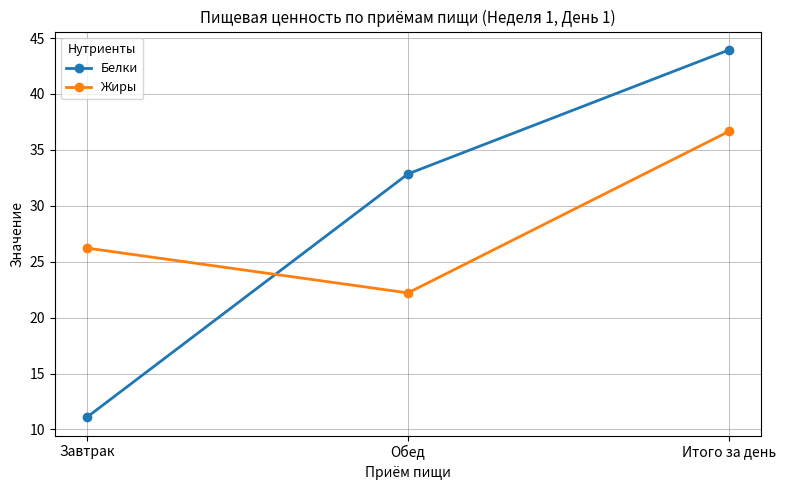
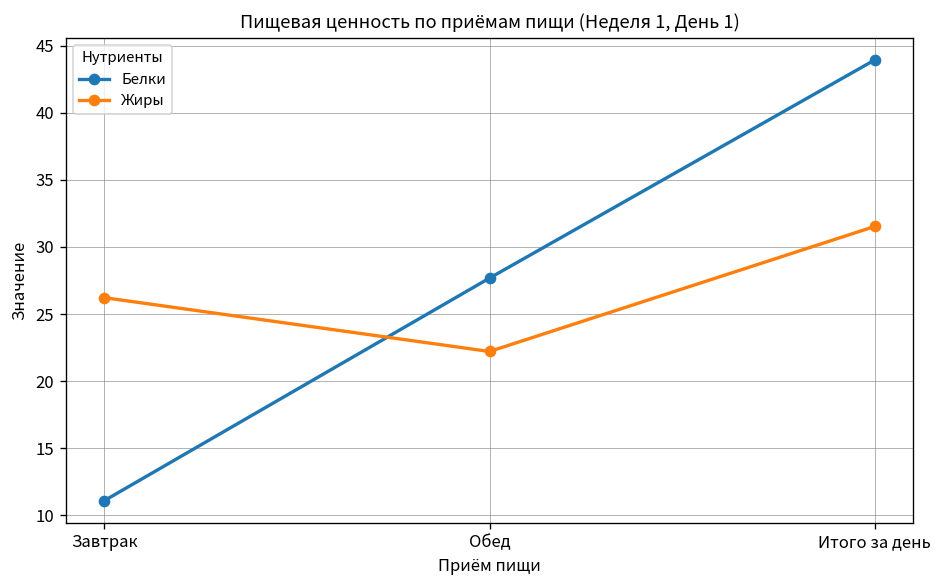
Белки, Обед: 32.9 -> 27.7
Жиры, Итого за день: 36.7 -> 31.5
